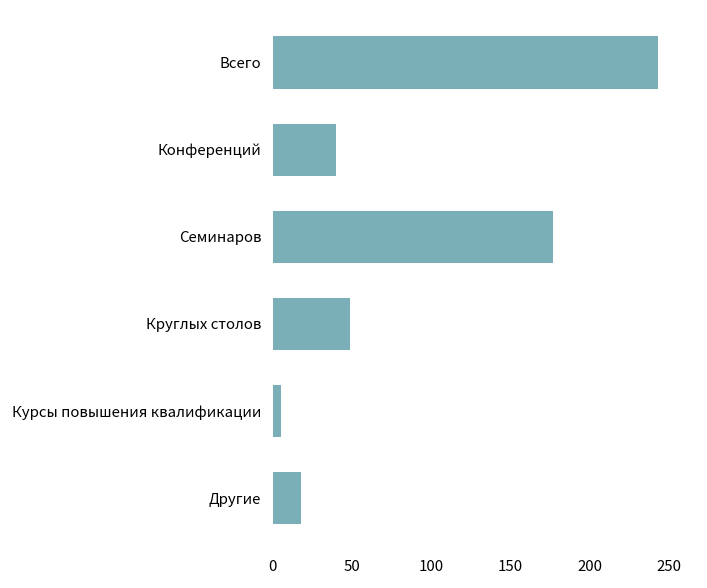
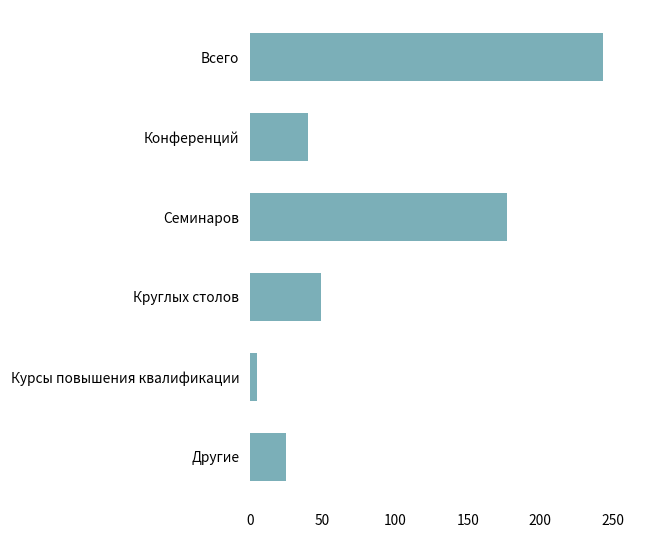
Другие: 18 -> 25
